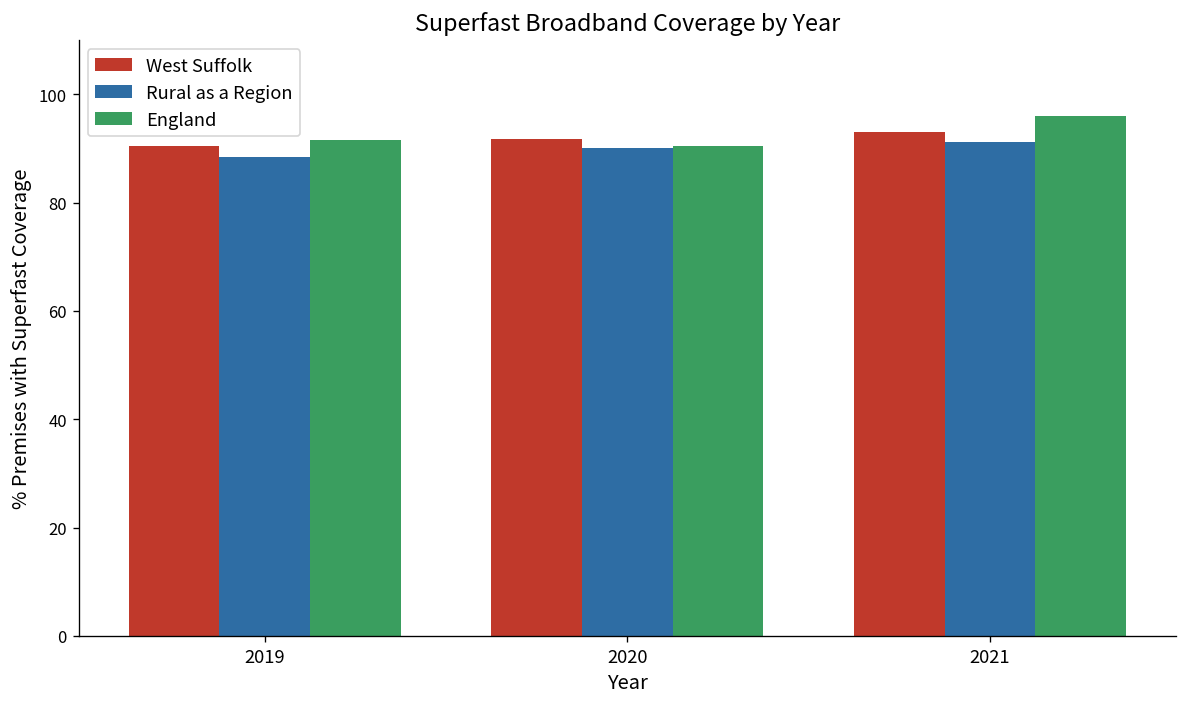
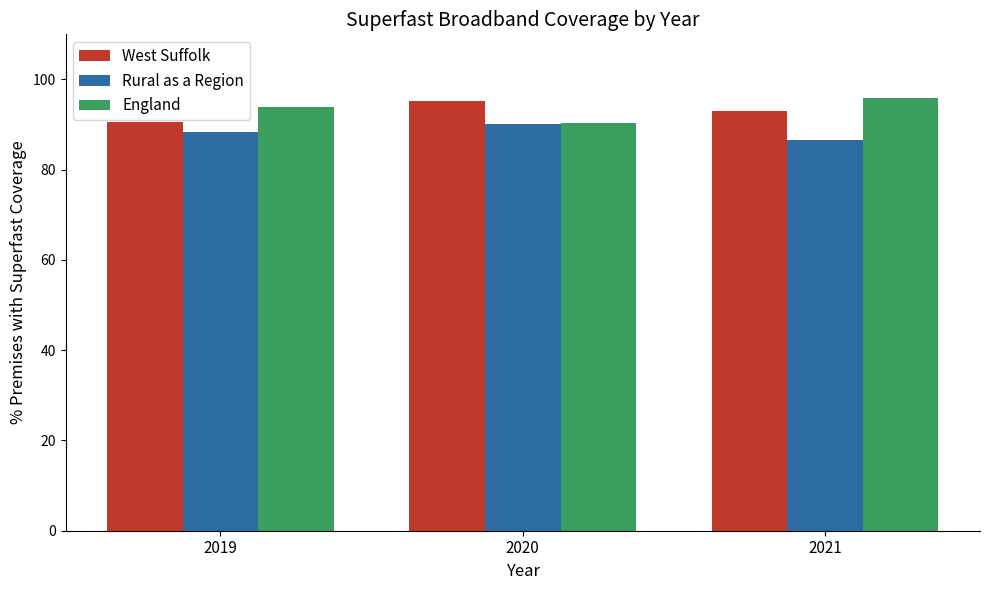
England, 2019: 92 -> 94
West Suffolk, 2020: 92 -> 95
Rural as a Region, 2021: 91 -> 87
